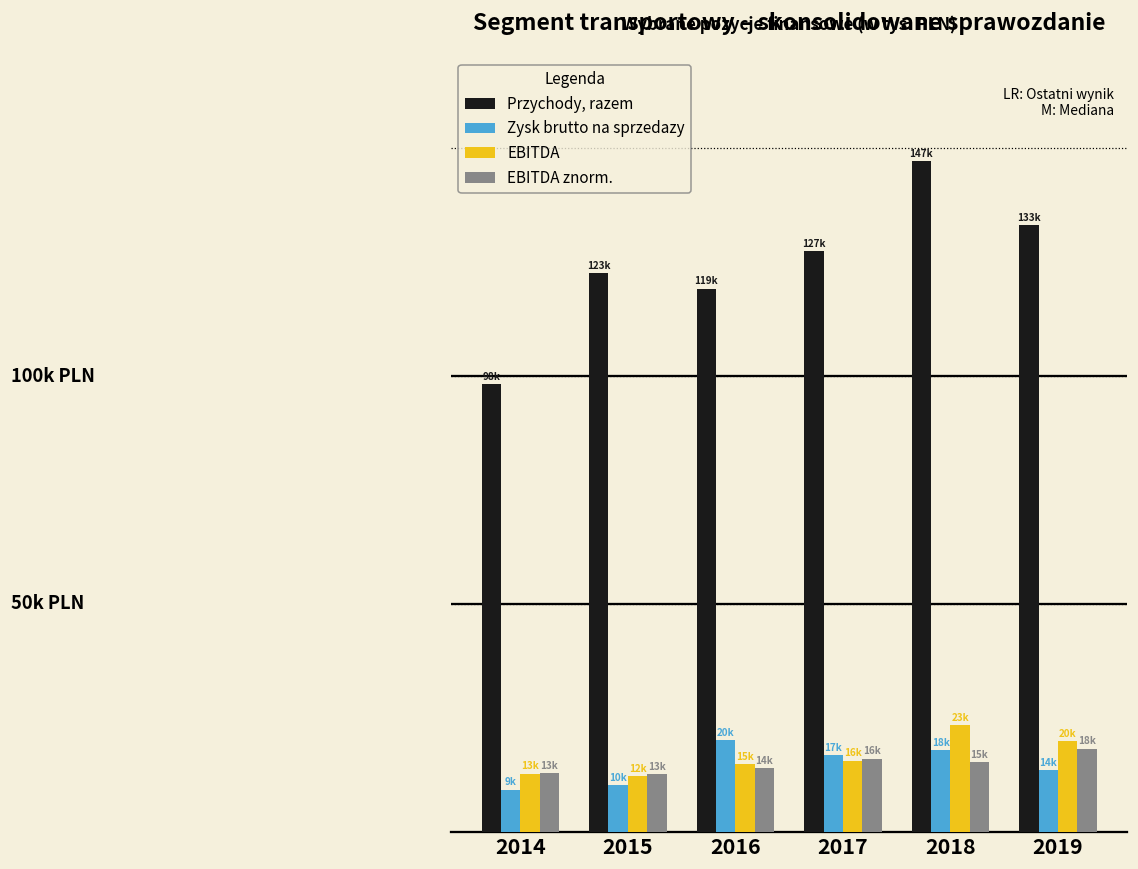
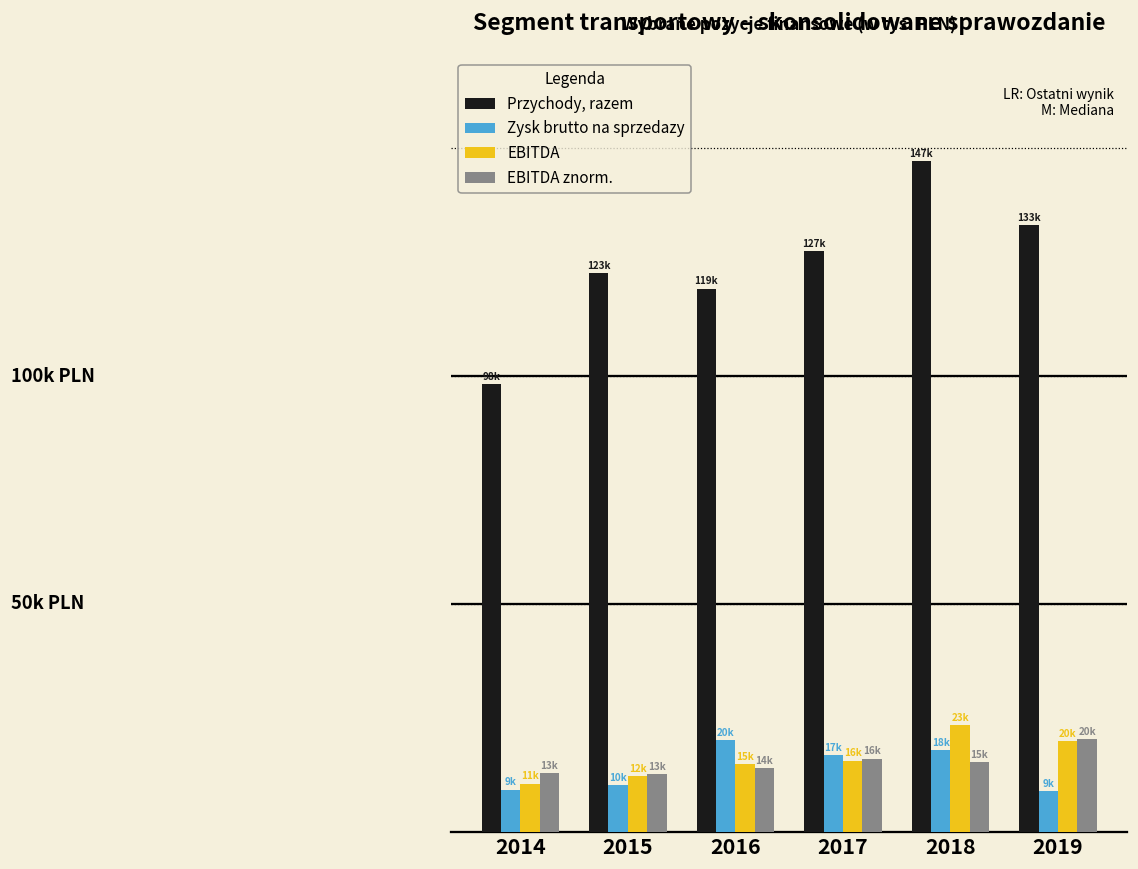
EBITDA, 2014: 13k -> 11k
Zysk brutto na sprzedazy, 2019: 14k -> 9k
EBITDA znorm., 2019: 18k -> 20k
